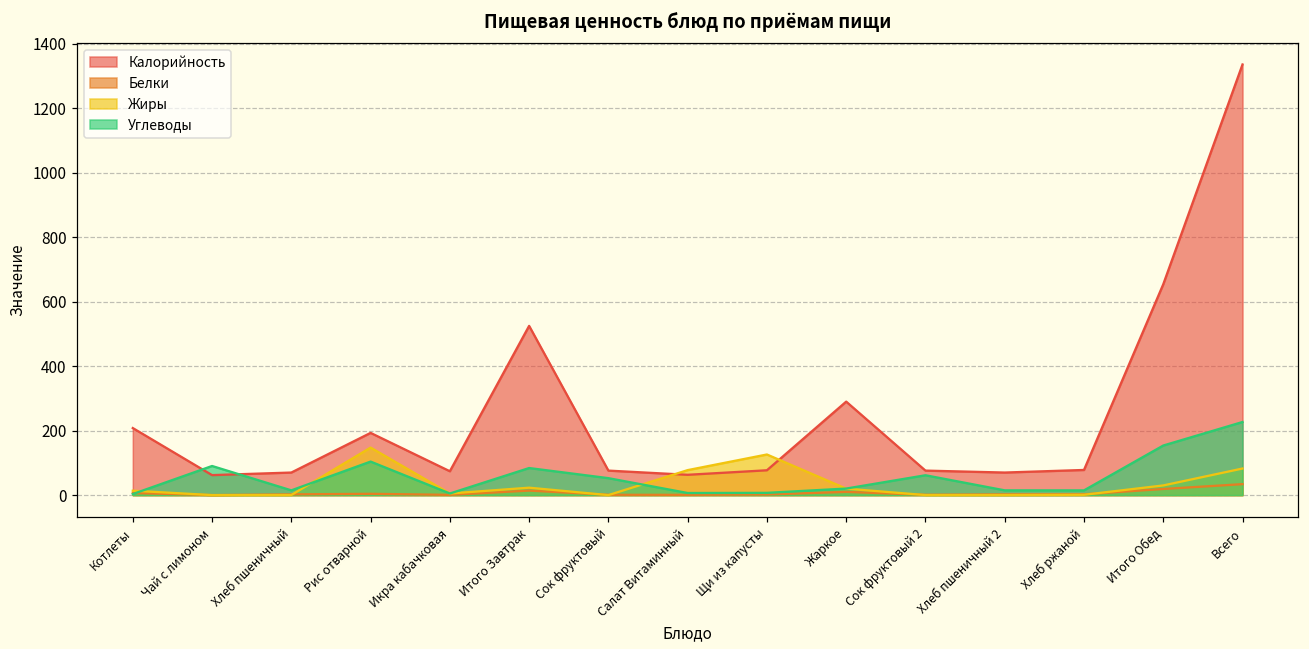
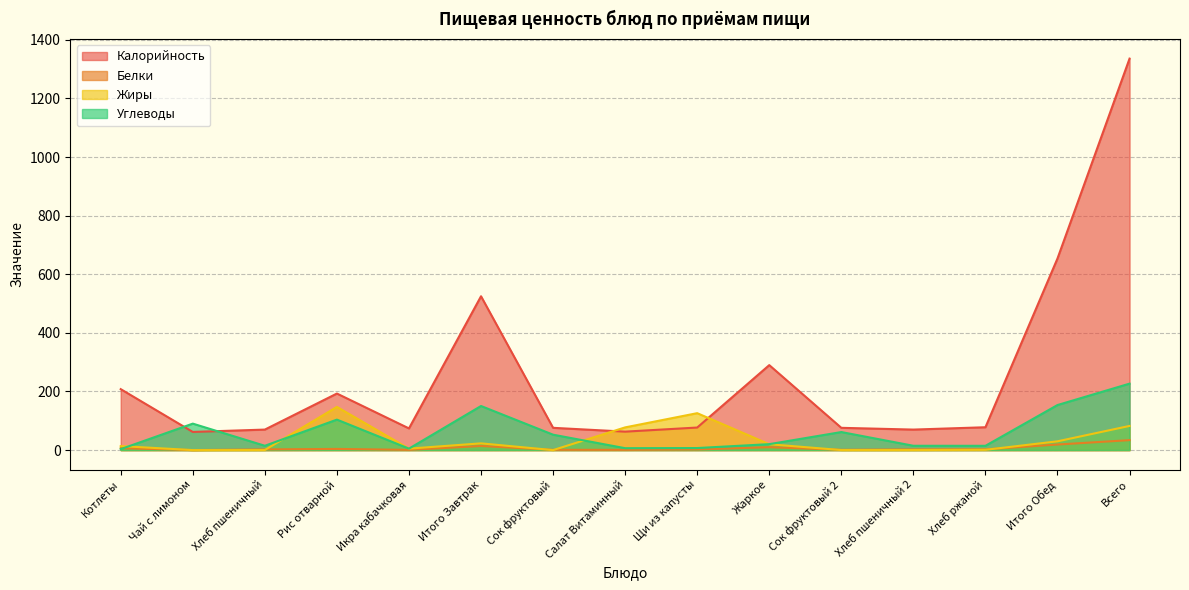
Углеводы, Итого Завтрак: 80 -> 150
